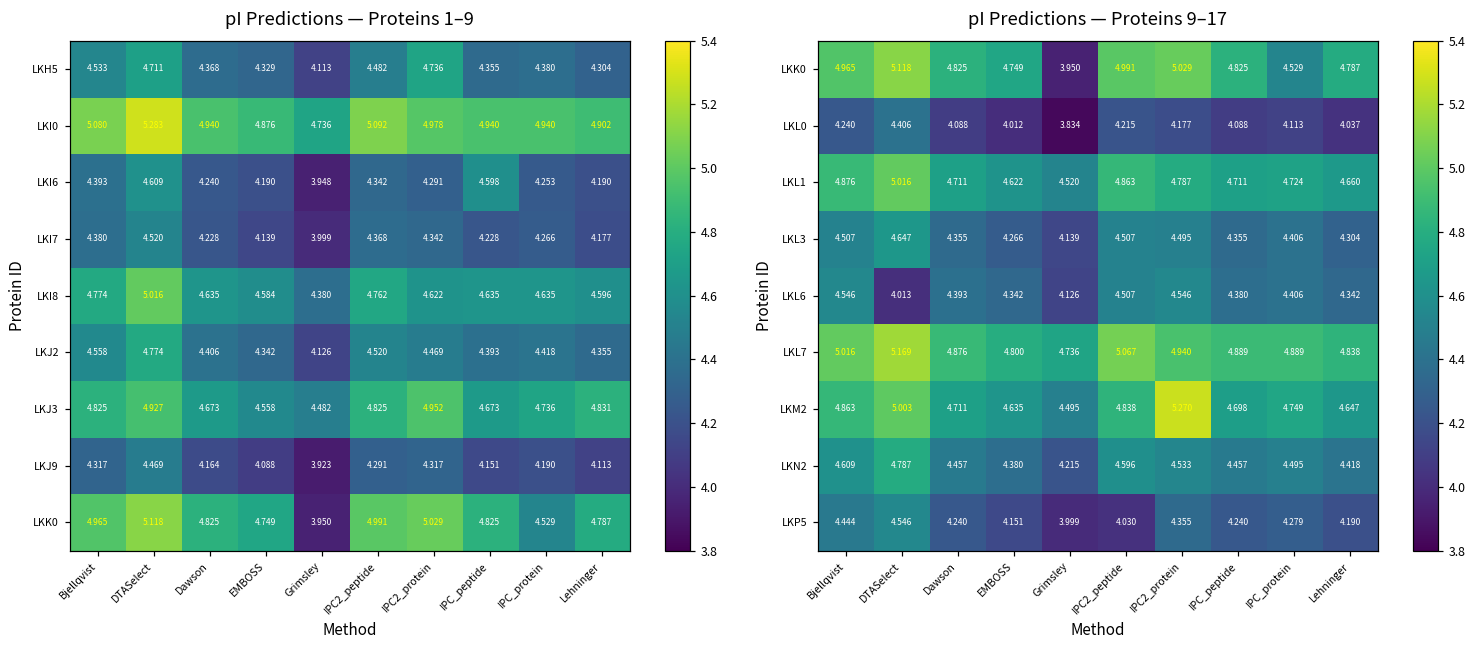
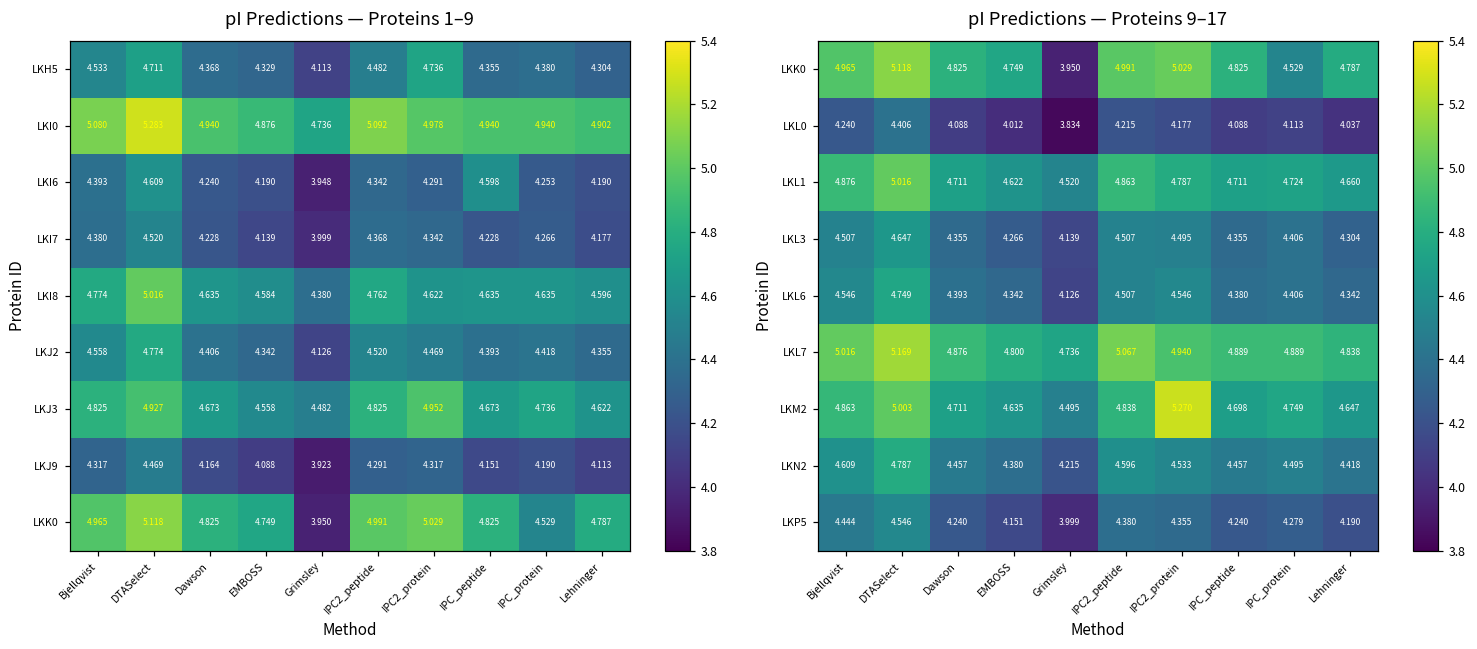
pI Predictions — Proteins 1–9, LKJ3, Lehninger: 4.831 -> 4.622
pI Predictions — Proteins 9–17, LKL6, DTASelect: 4.013 -> 4.749
pI Predictions — Proteins 9–17, LKP5, IPC2_peptide: 4.030 -> 4.380
